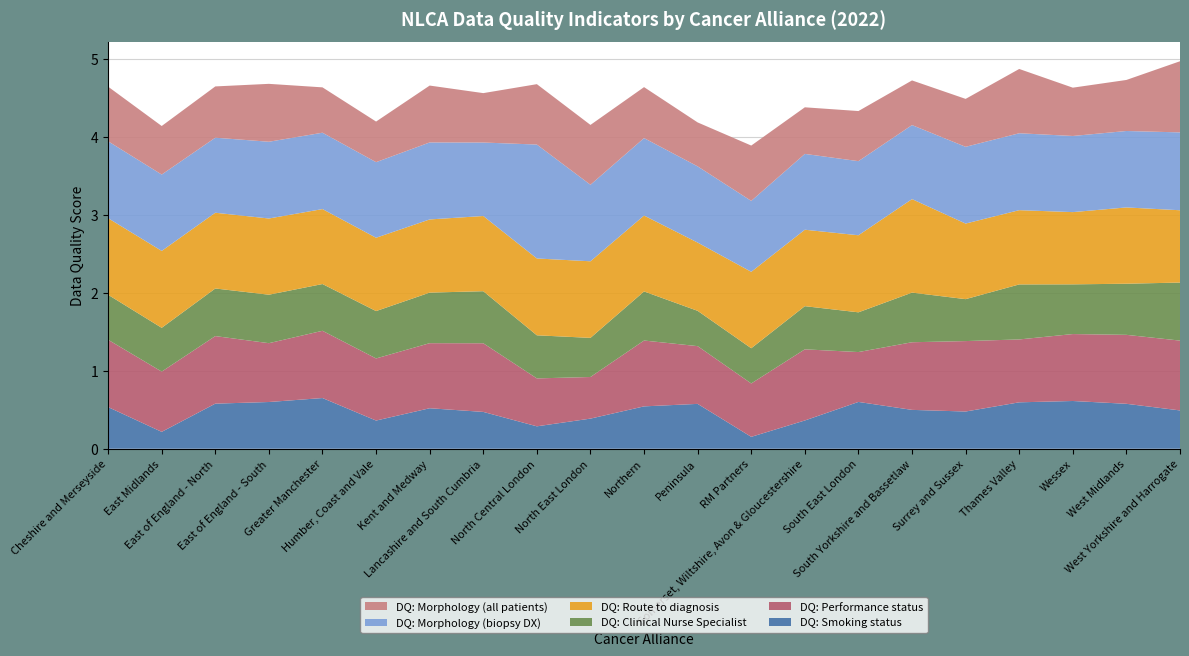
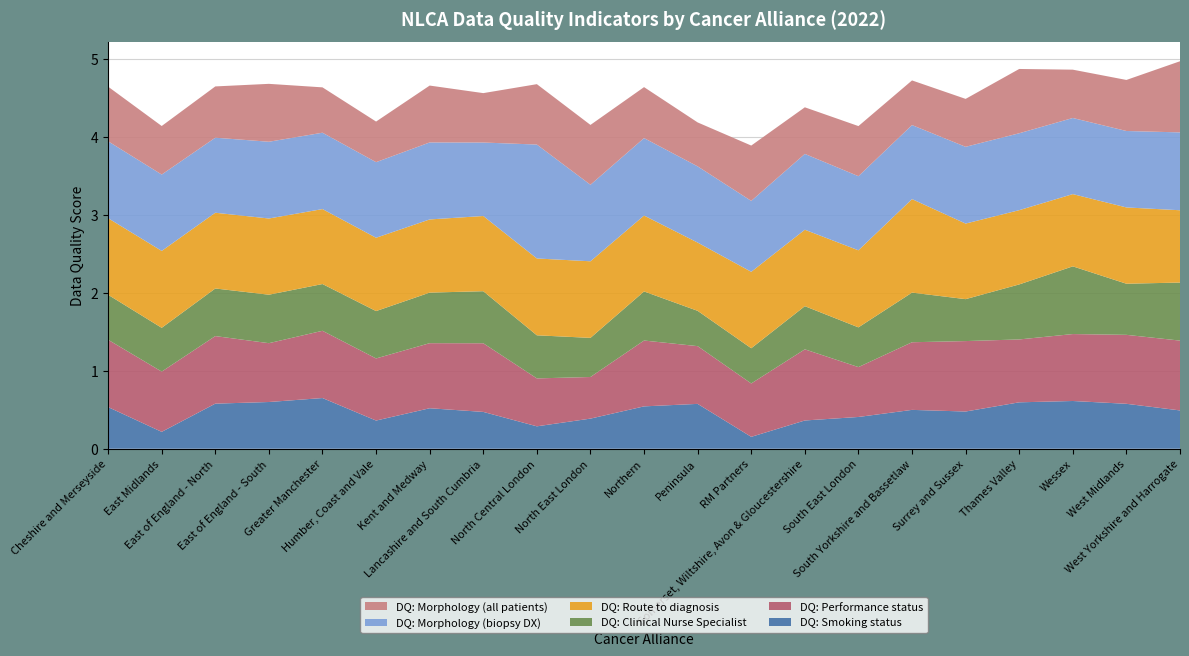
DQ: Smoking status, South East London: 0.6 -> 0.4
DQ: Clinical Nurse Specialist, Wessex: 0.6 -> 0.9
